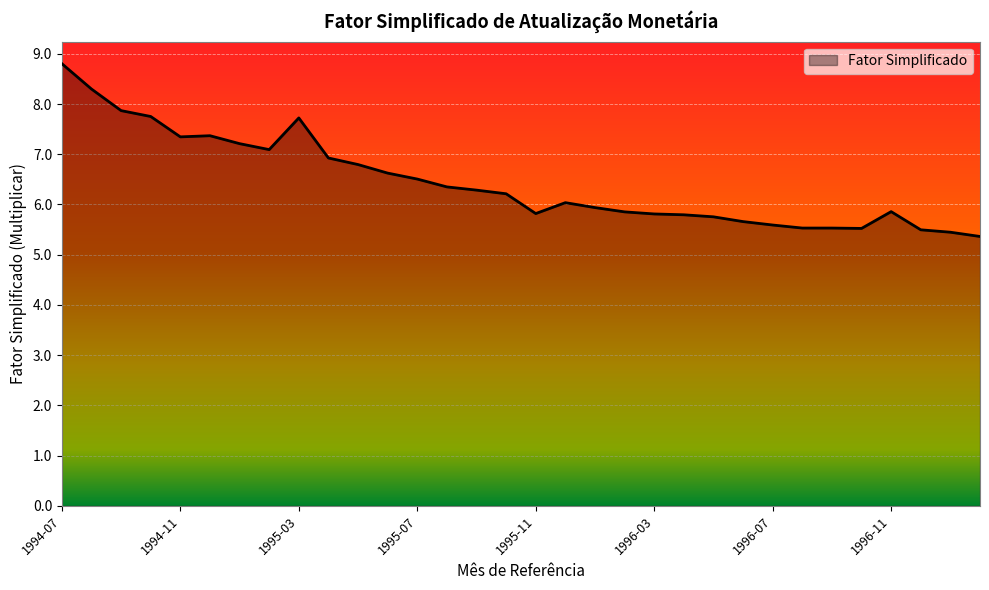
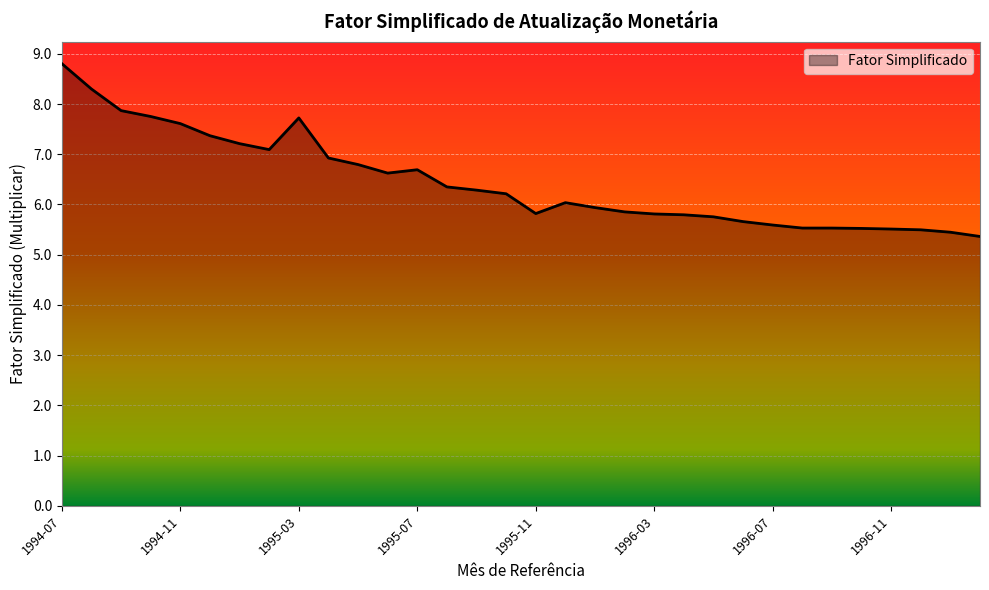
1994-11: 7.3 -> 7.6
1995-07: 6.5 -> 6.7
1996-11: 5.9 -> 5.5
